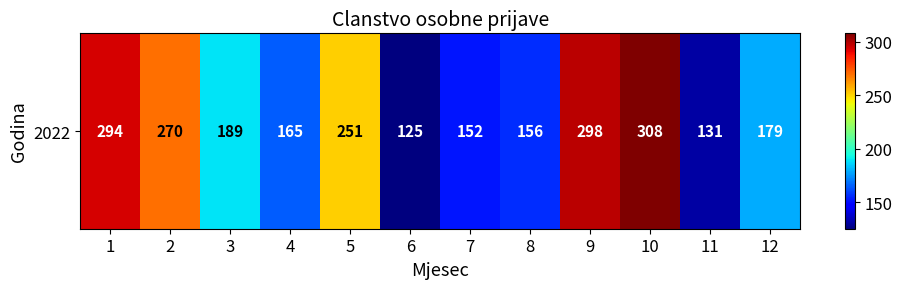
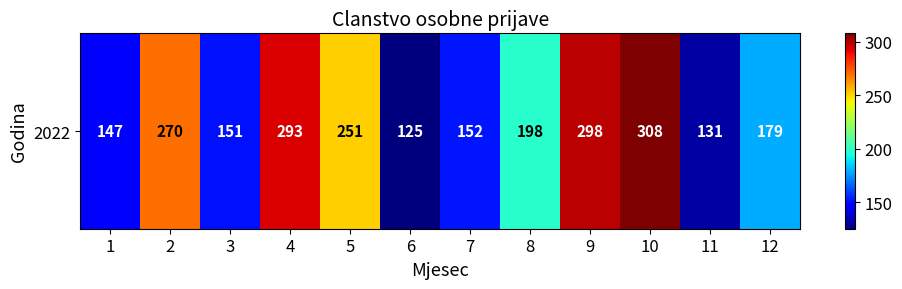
2022, 1: 294 -> 147
2022, 3: 189 -> 151
2022, 4: 165 -> 293
2022, 8: 156 -> 198
